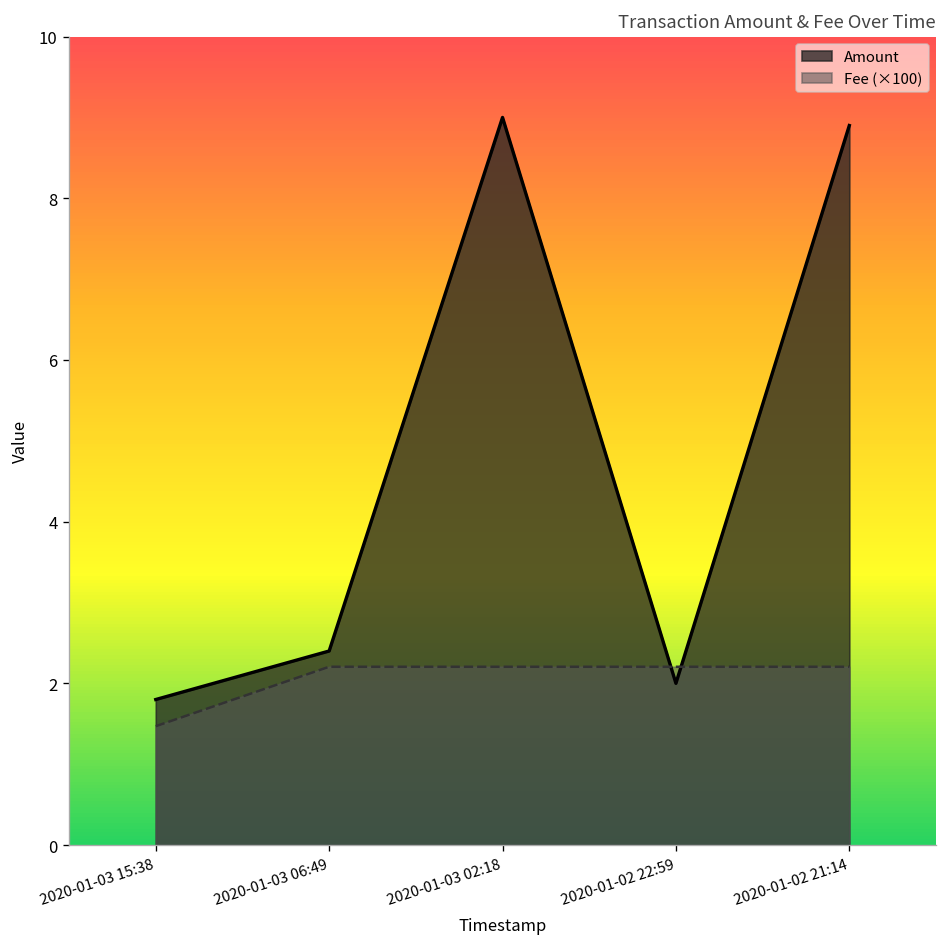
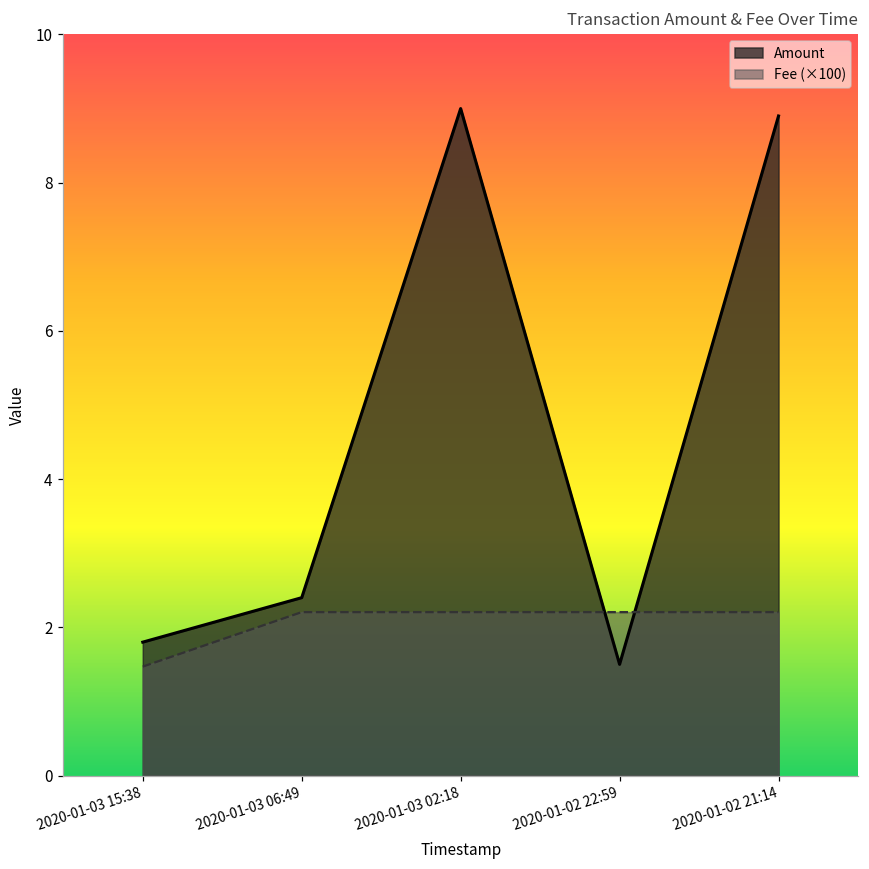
Amount, 2020-01-02 22:59: 2.0 -> 1.5
